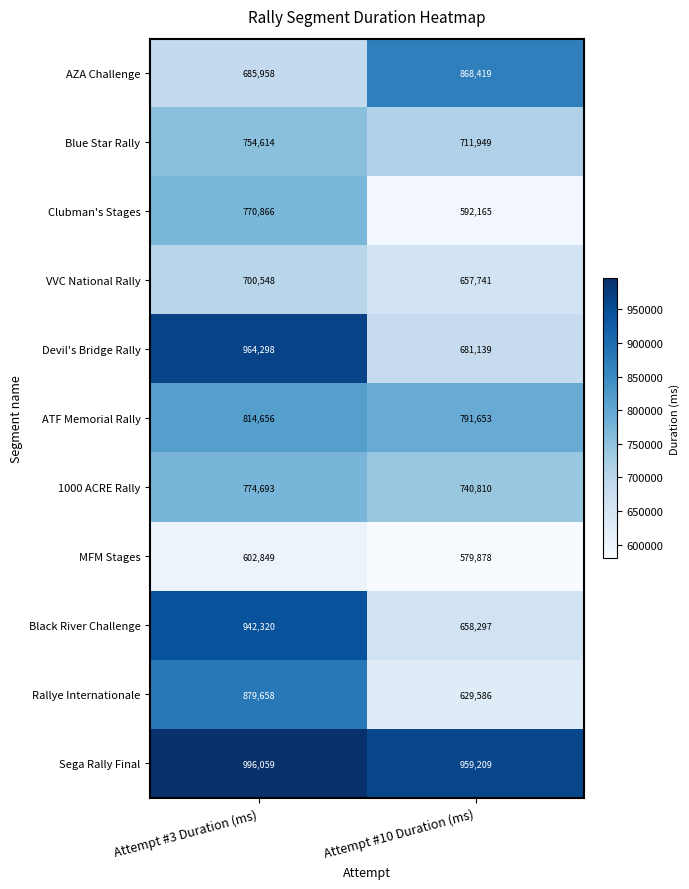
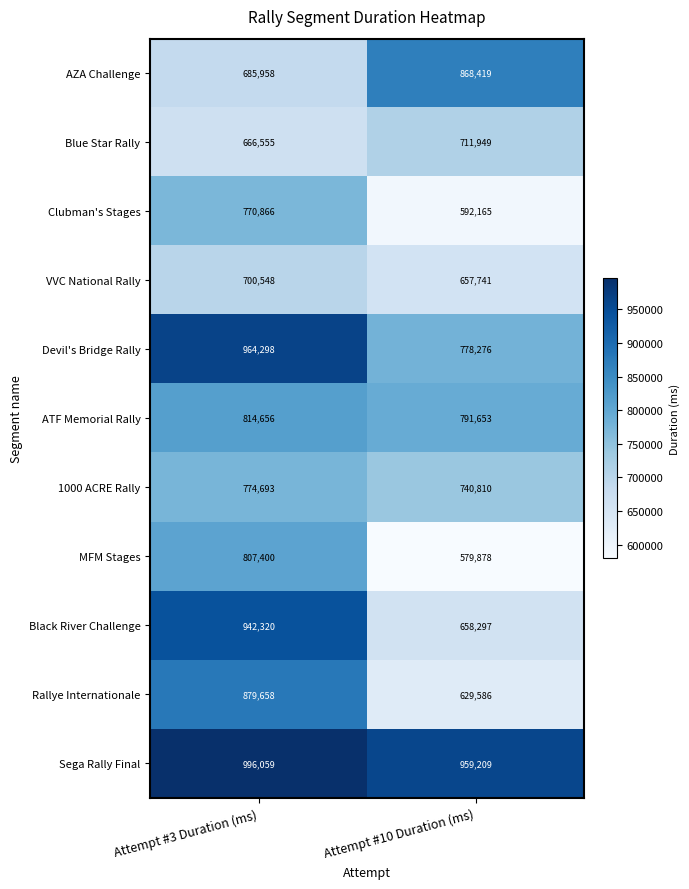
Blue Star Rally, Attempt #3 Duration (ms): 754,614 -> 666,555
Devil's Bridge Rally, Attempt #10 Duration (ms): 681,139 -> 778,276
MFM Stages, Attempt #3 Duration (ms): 602,849 -> 807,400
